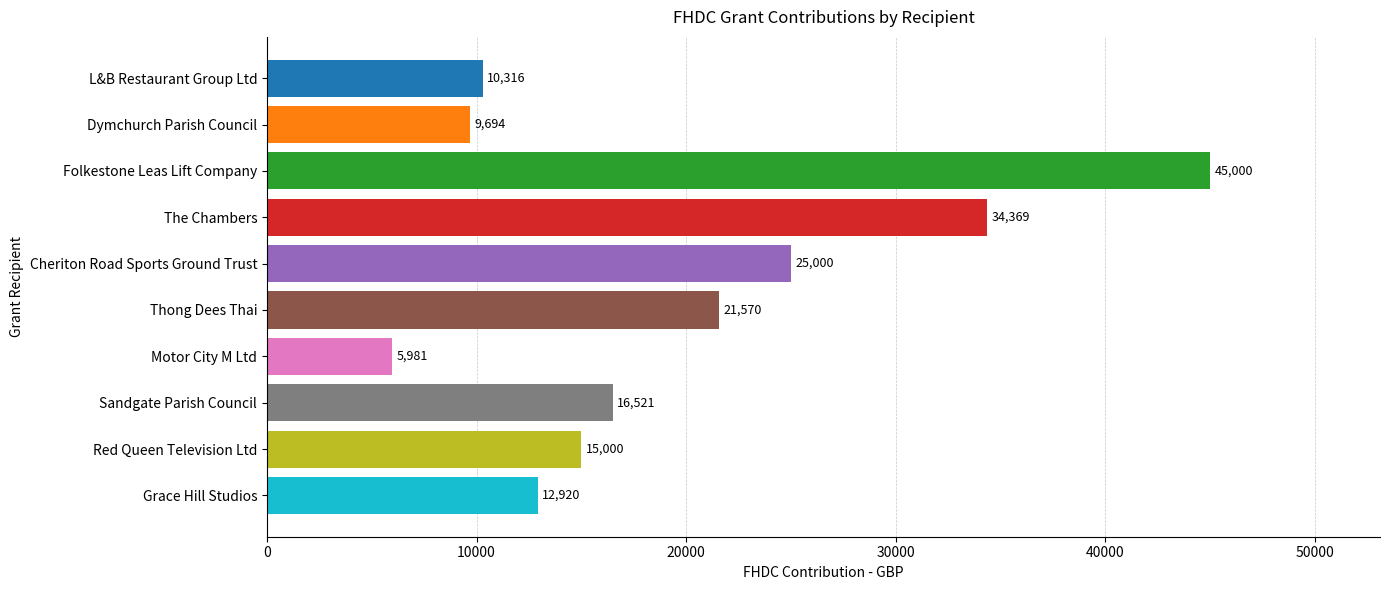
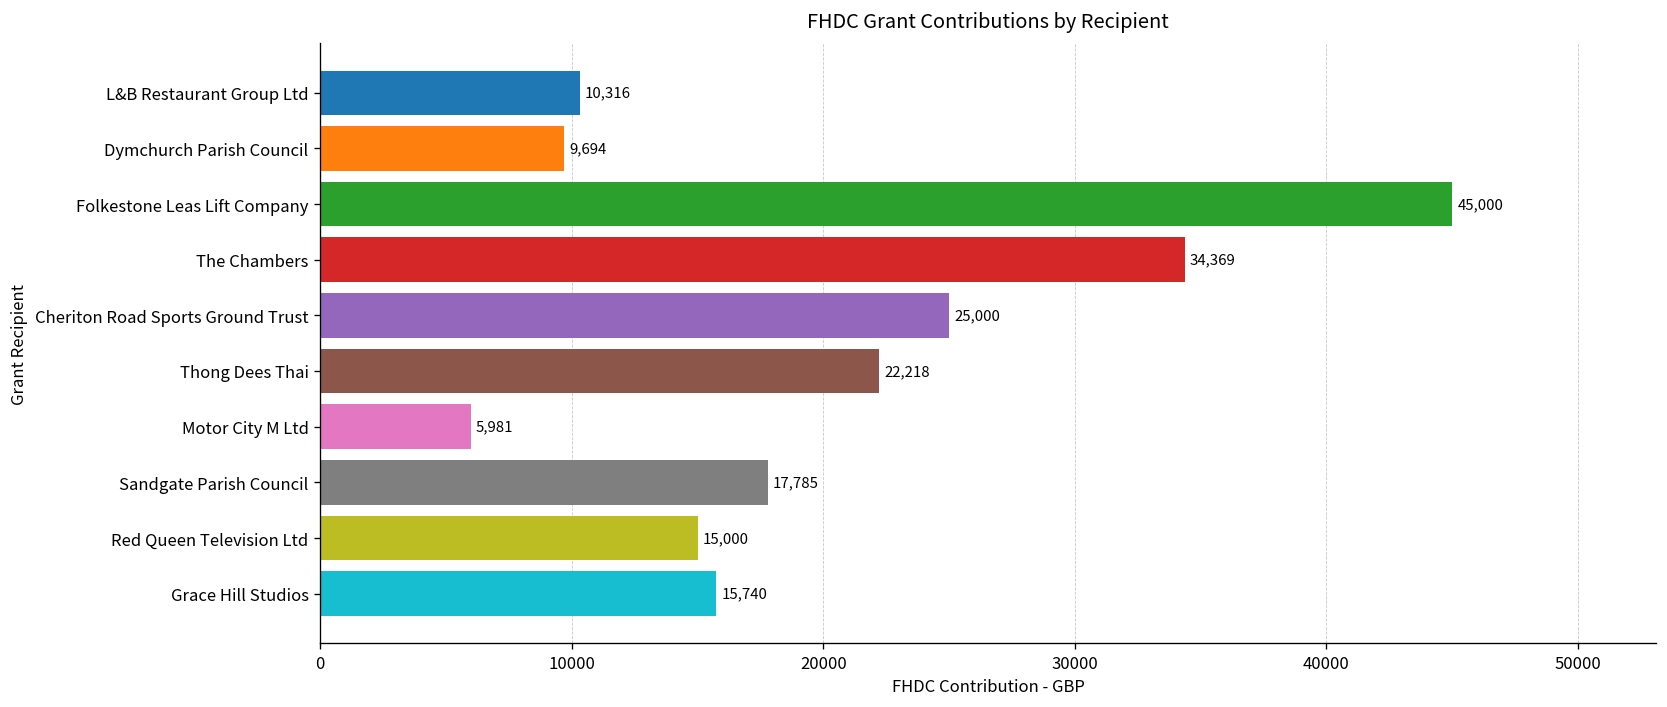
Thong Dees Thai: 21,570 -> 22,218
Sandgate Parish Council: 16,521 -> 17,785
Grace Hill Studios: 12,920 -> 15,740
